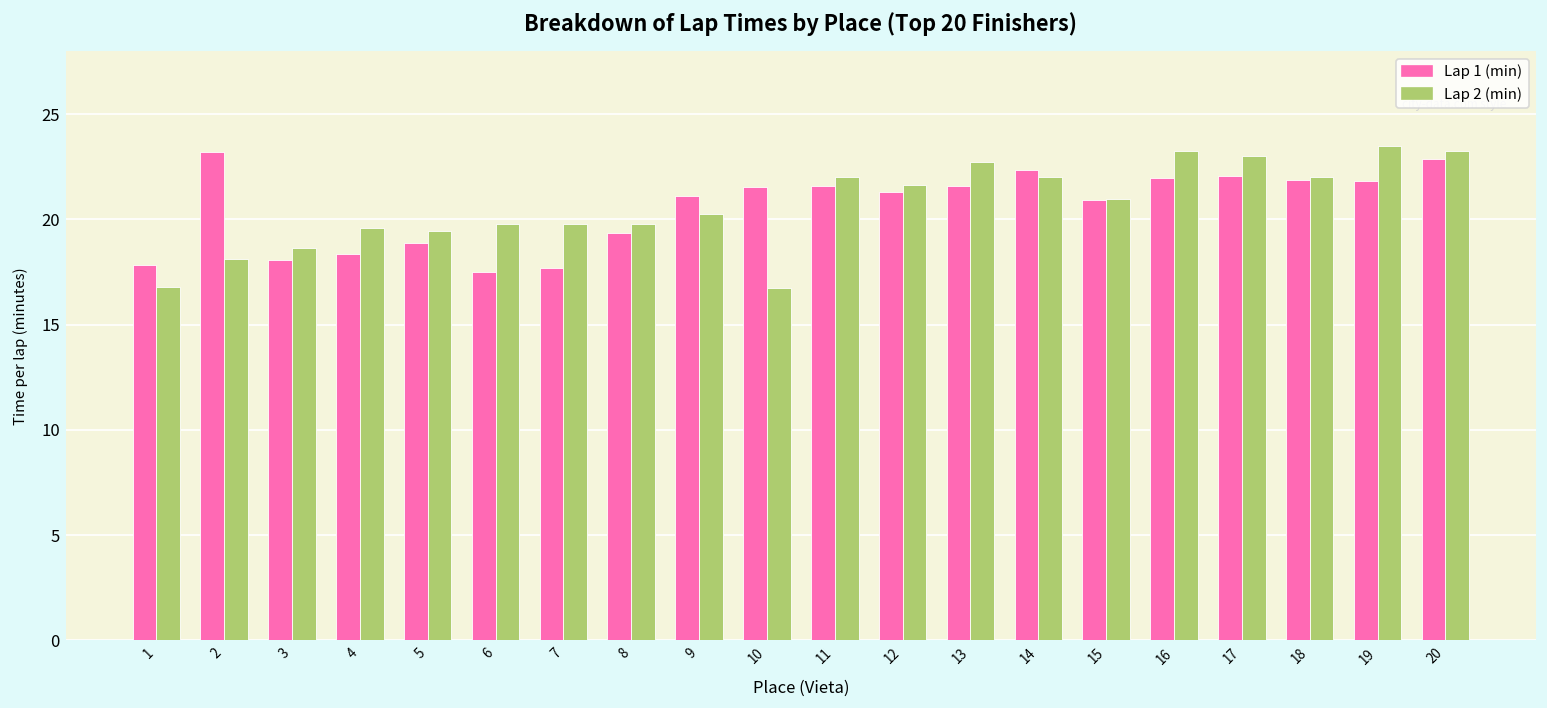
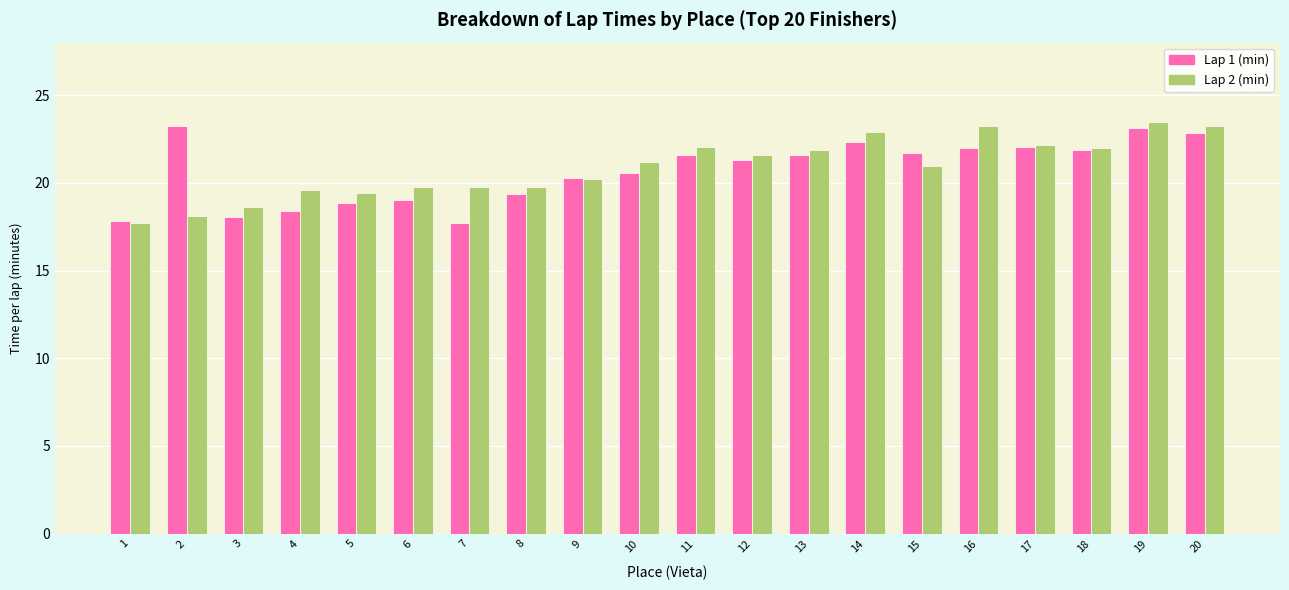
Lap 2 (min), 1: 16.8 -> 17.7
Lap 1 (min), 6: 17.5 -> 19.1
Lap 1 (min), 9: 21.1 -> 20.3
Lap 1 (min), 10: 21.6 -> 20.6
Lap 2 (min), 10: 16.8 -> 21.2
Lap 2 (min), 13: 22.7 -> 21.9
Lap 2 (min), 14: 22.0 -> 22.9
Lap 1 (min), 15: 20.9 -> 21.7
Lap 2 (min), 17: 23.0 -> 22.2
Lap 1 (min), 19: 21.9 -> 23.1
